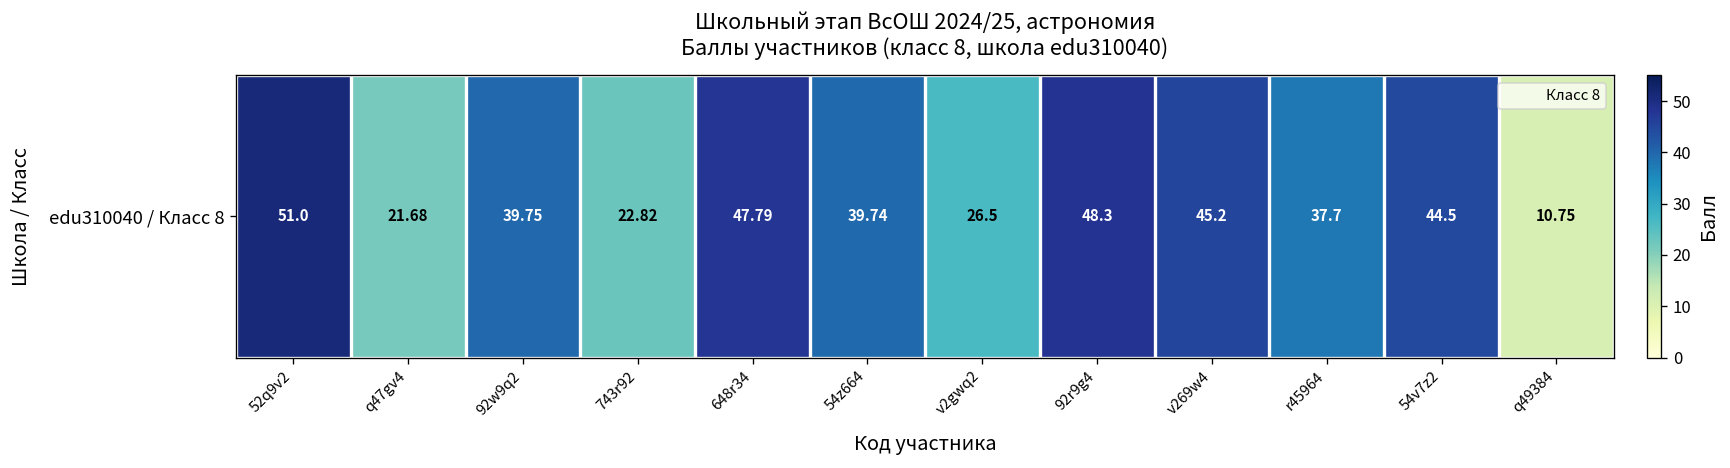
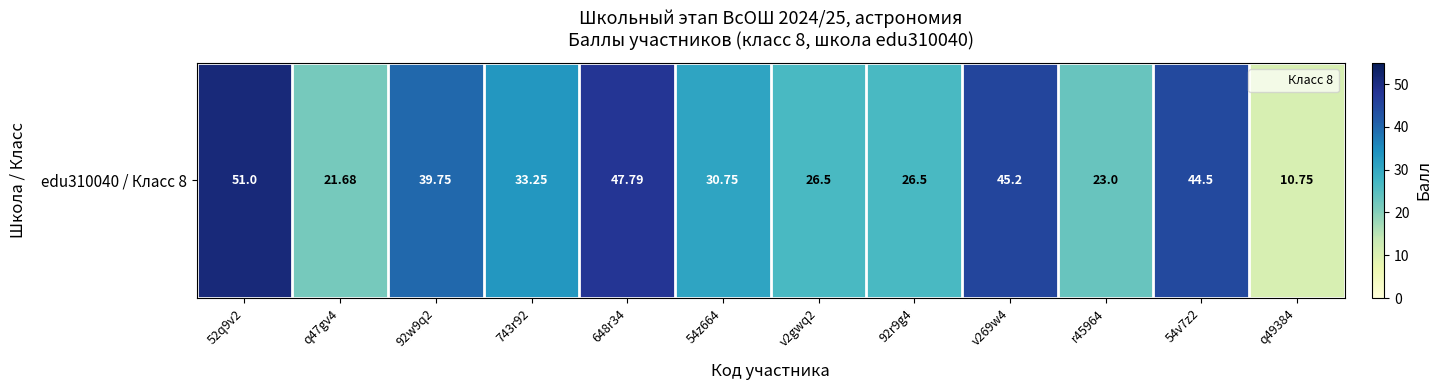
edu310040 / Класс 8, 743r92: 22.82 -> 33.25
edu310040 / Класс 8, 54z664: 39.74 -> 30.75
edu310040 / Класс 8, 92r9g4: 48.3 -> 26.5
edu310040 / Класс 8, r45964: 37.7 -> 23.0
